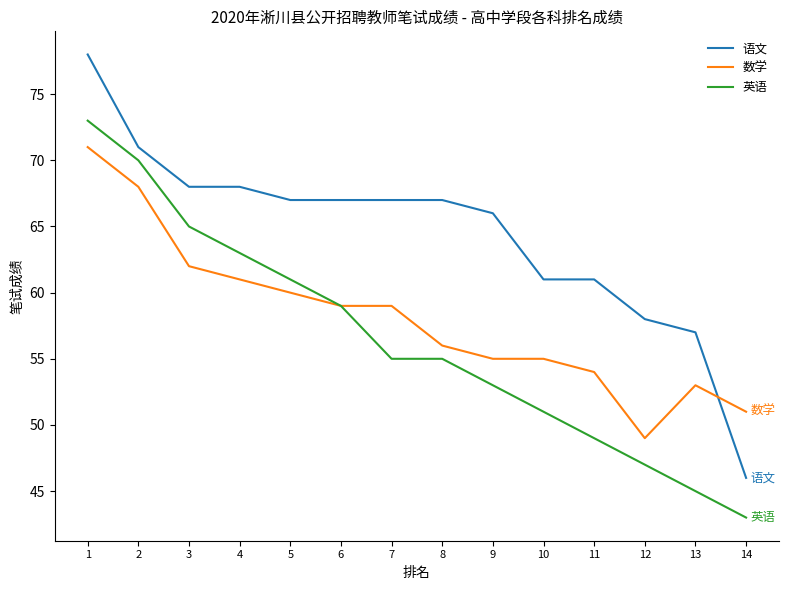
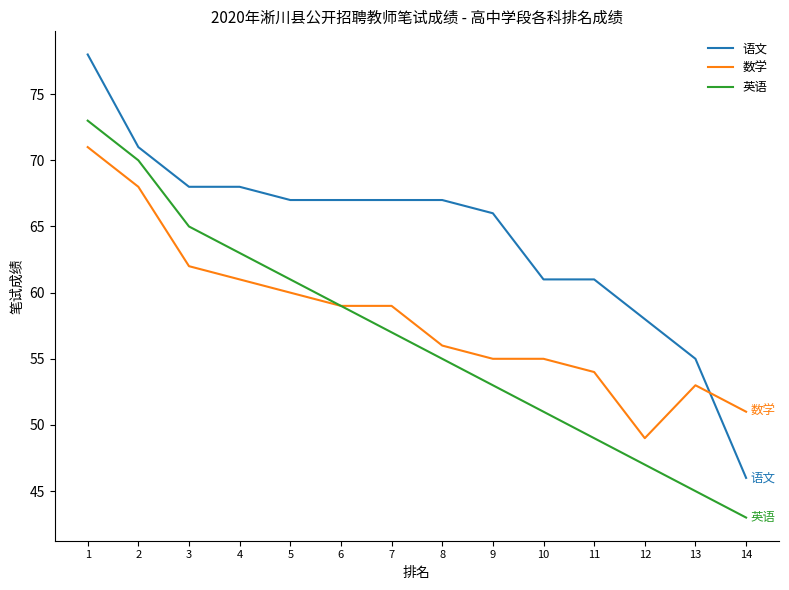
英语, 7: 55 -> 57
语文, 13: 57 -> 55
